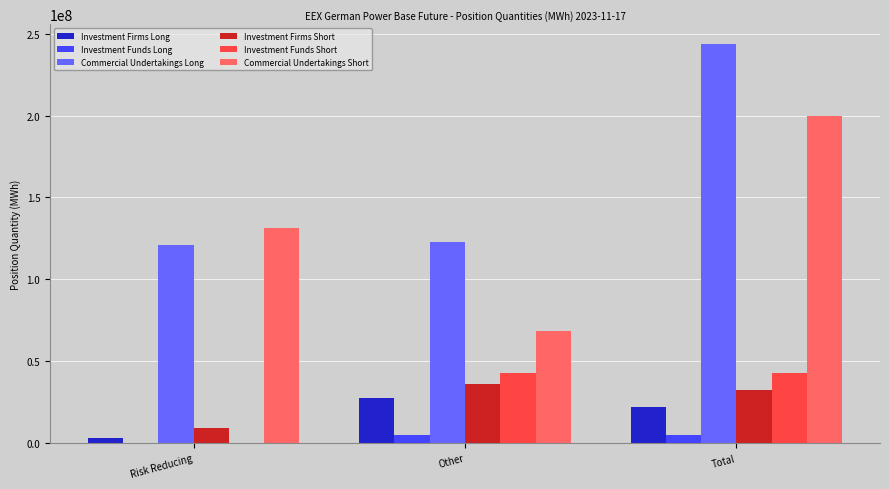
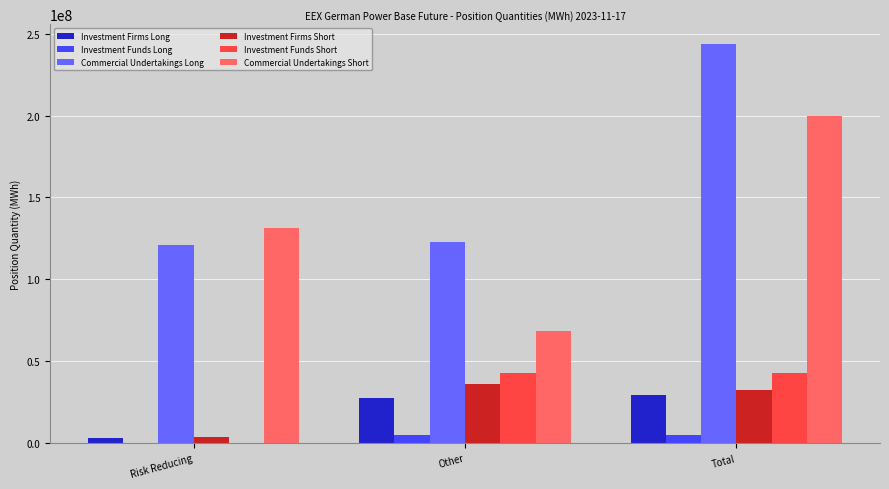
Investment Firms Short, Risk Reducing: 9000000 -> 3000000
Investment Firms Long, Total: 22000000 -> 29000000
